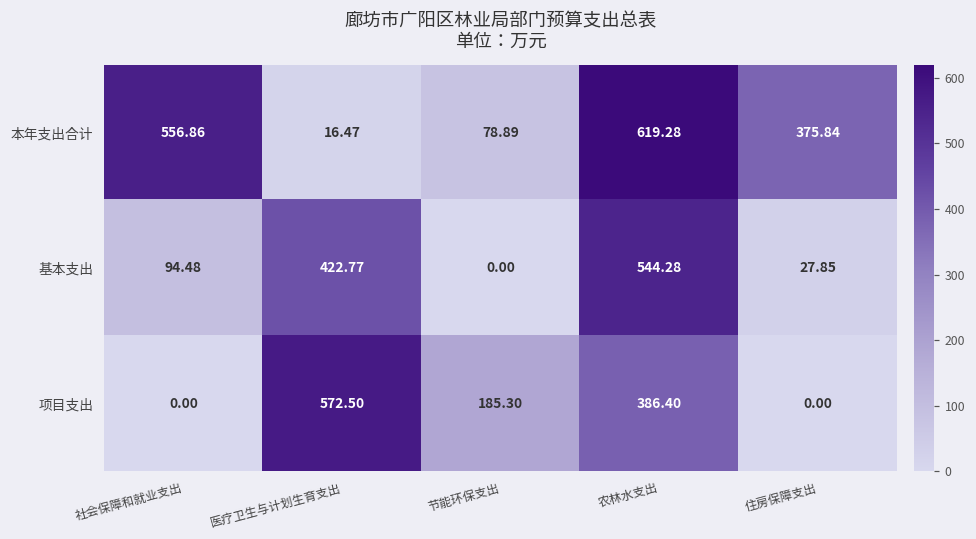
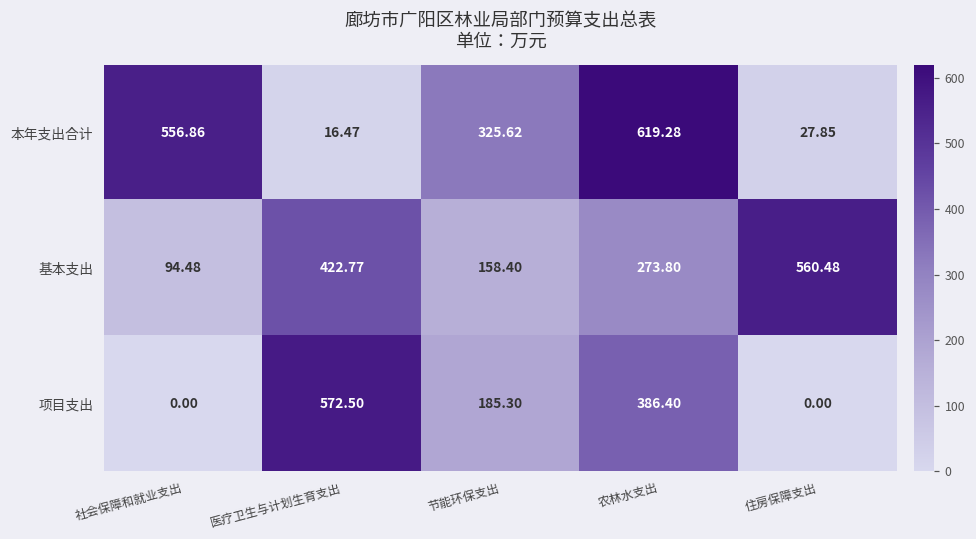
本年支出合计, 节能环保支出: 78.89 -> 325.62
本年支出合计, 住房保障支出: 375.84 -> 27.85
基本支出, 节能环保支出: 0.00 -> 158.40
基本支出, 农林水支出: 544.28 -> 273.80
基本支出, 住房保障支出: 27.85 -> 560.48
